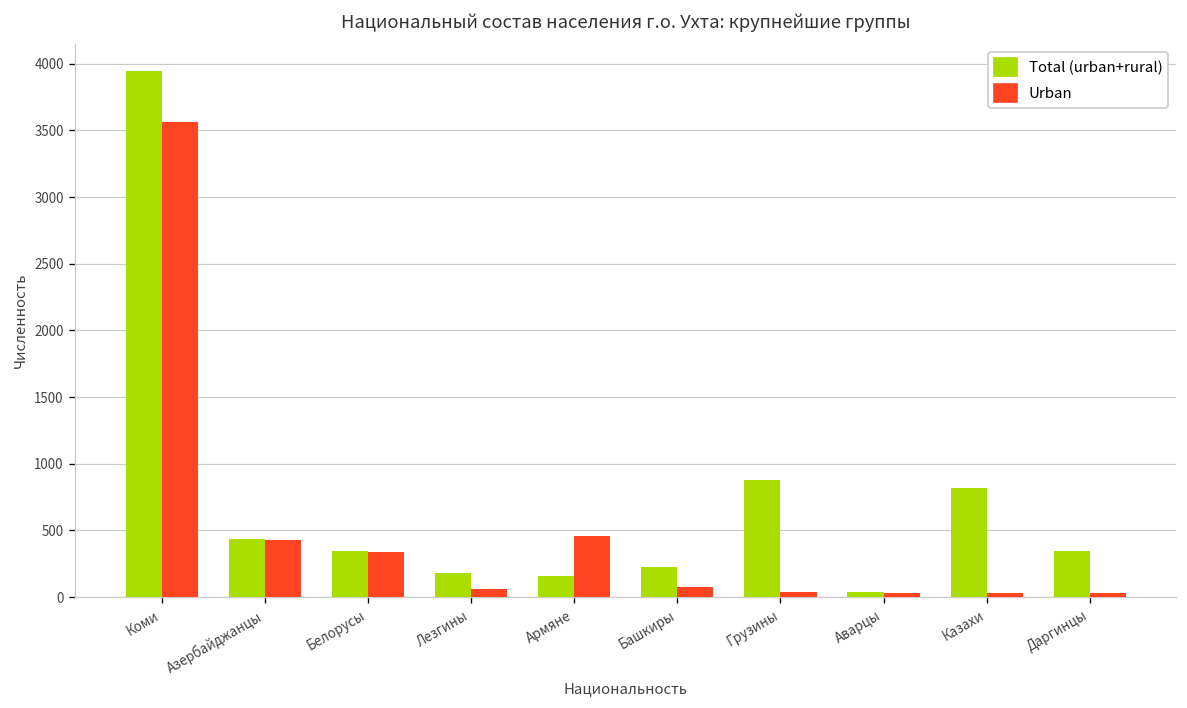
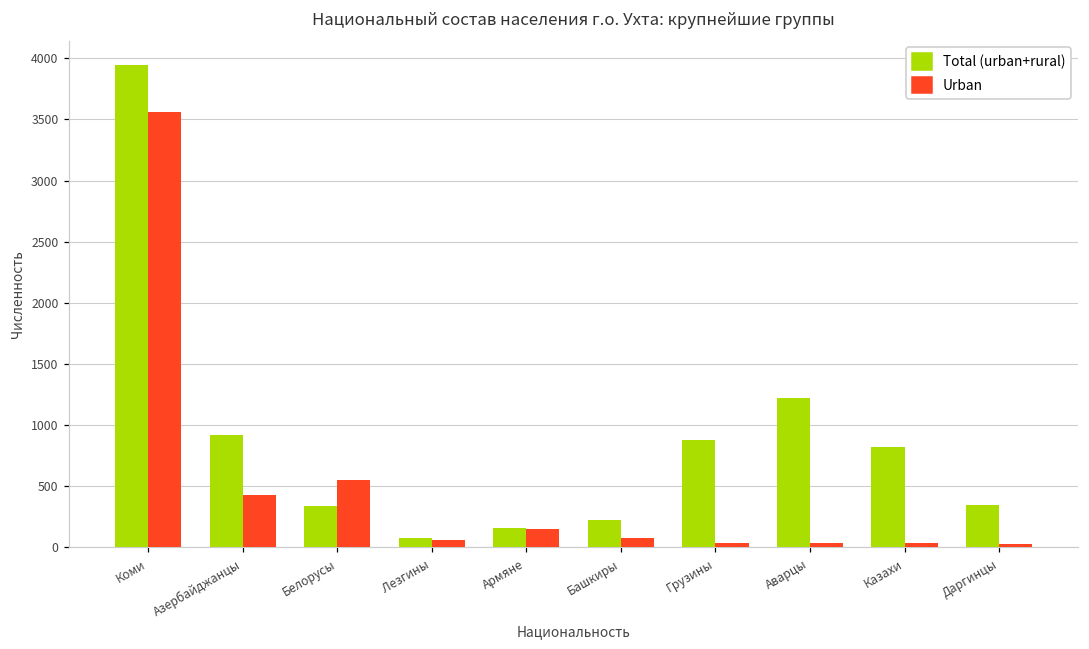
Total (urban+rural), Азербайджанцы: 440 -> 920
Urban, Белорусы: 340 -> 550
Total (urban+rural), Лезгины: 180 -> 80
Urban, Армяне: 460 -> 150
Total (urban+rural), Аварцы: 40 -> 1230
